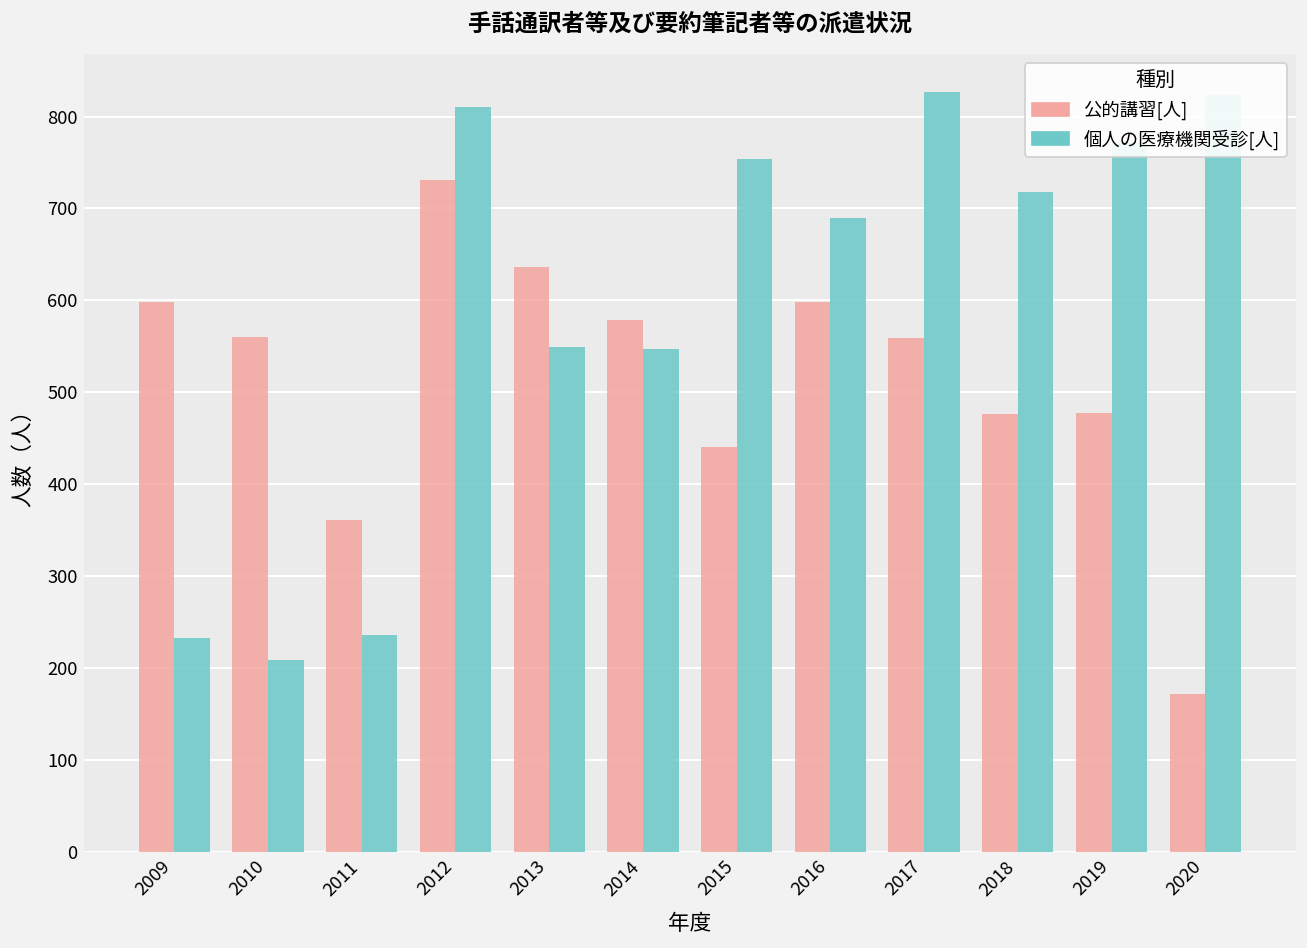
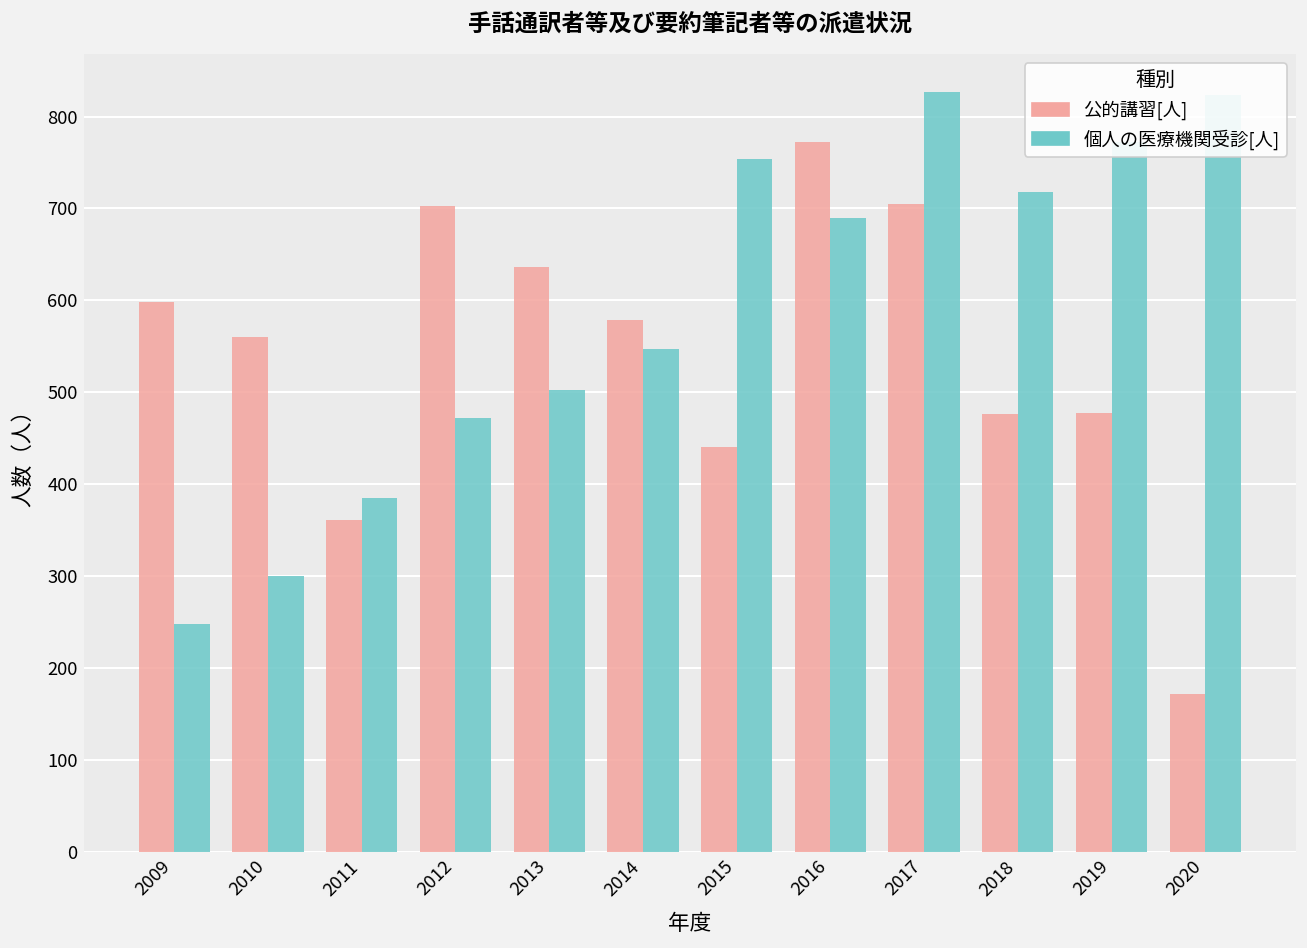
個人の医療機関受診[人], 2009: 230 -> 250
個人の医療機関受診[人], 2010: 210 -> 300
個人の医療機関受診[人], 2011: 240 -> 390
公的講習[人], 2012: 730 -> 700
個人の医療機関受診[人], 2012: 810 -> 470
個人の医療機関受診[人], 2013: 550 -> 500
公的講習[人], 2016: 600 -> 770
公的講習[人], 2017: 560 -> 710
